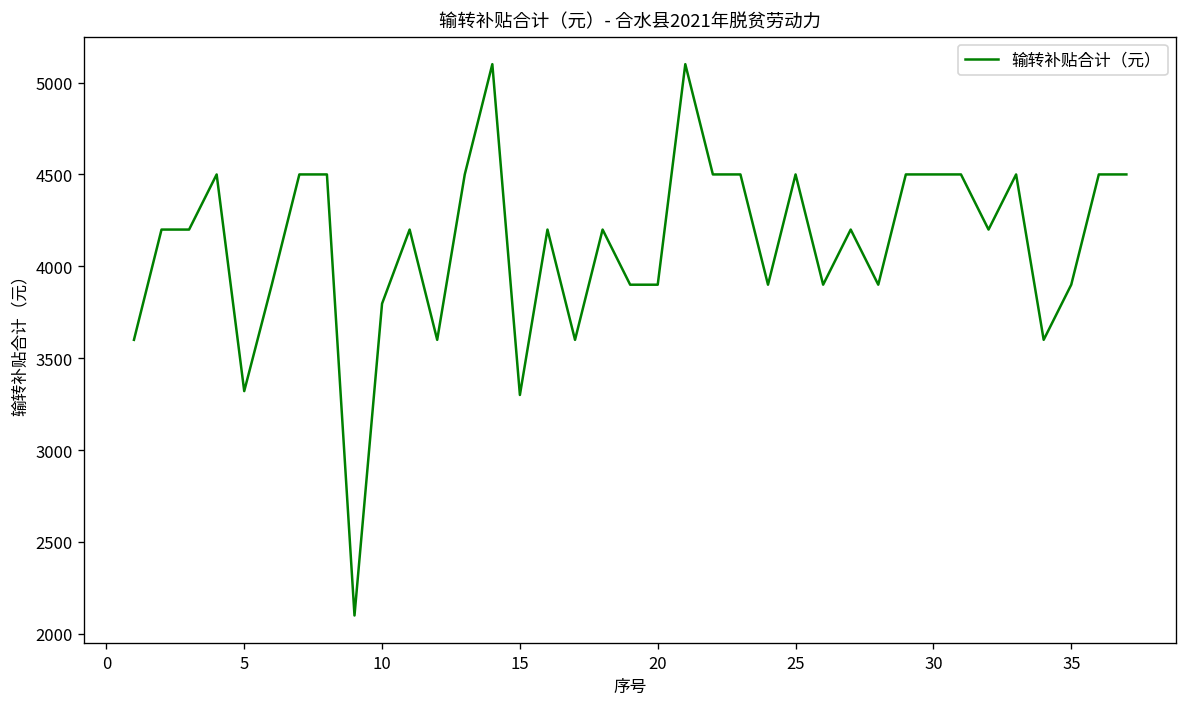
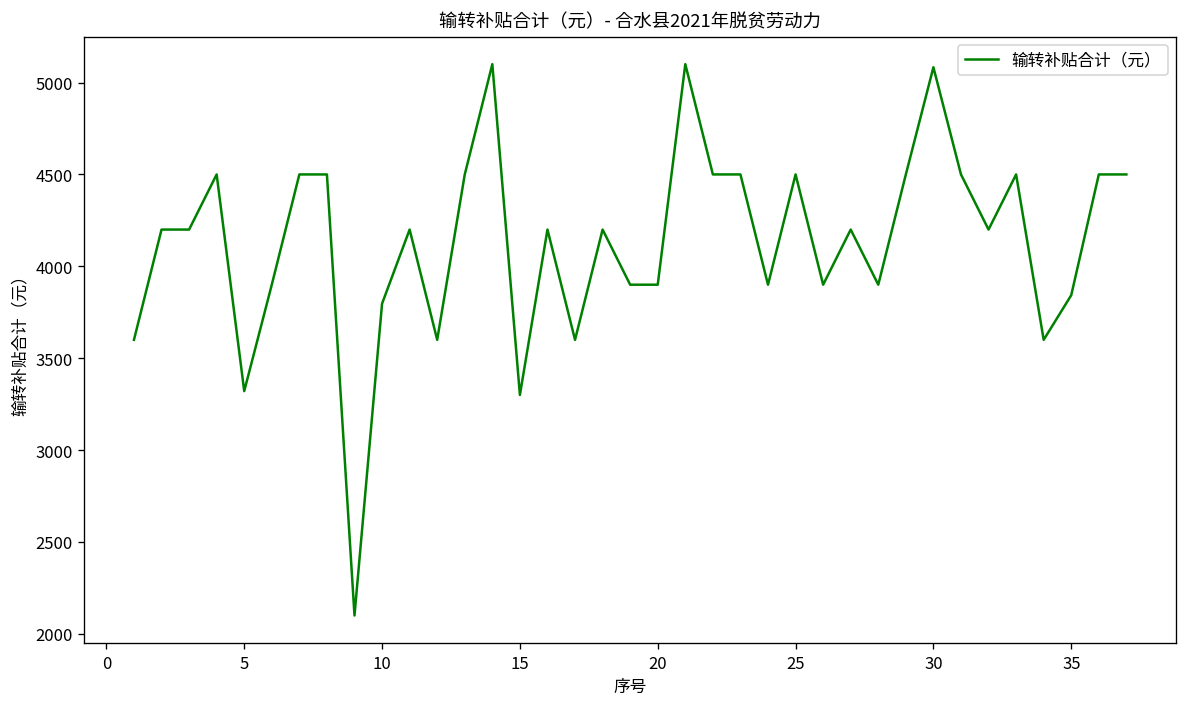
30: 4500 -> 5080
35: 3900 -> 3840
